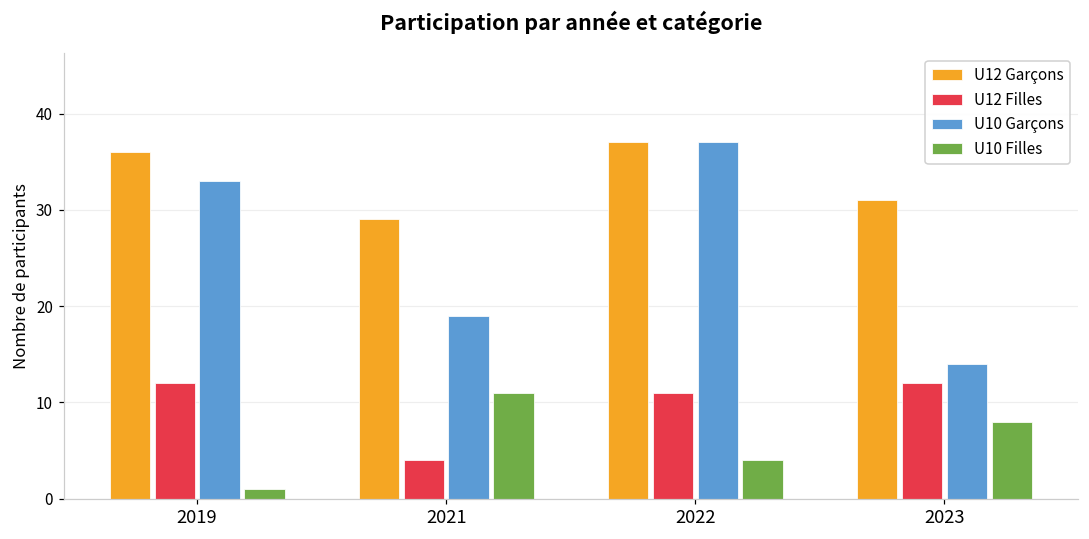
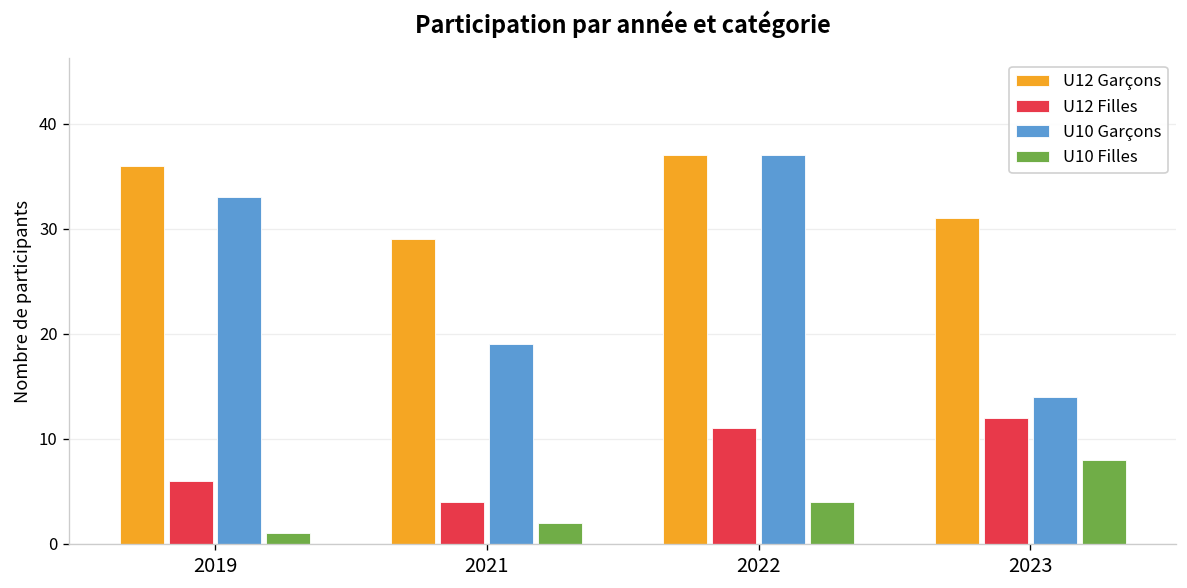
U12 Filles, 2019: 12 -> 6
U10 Filles, 2021: 11 -> 2
